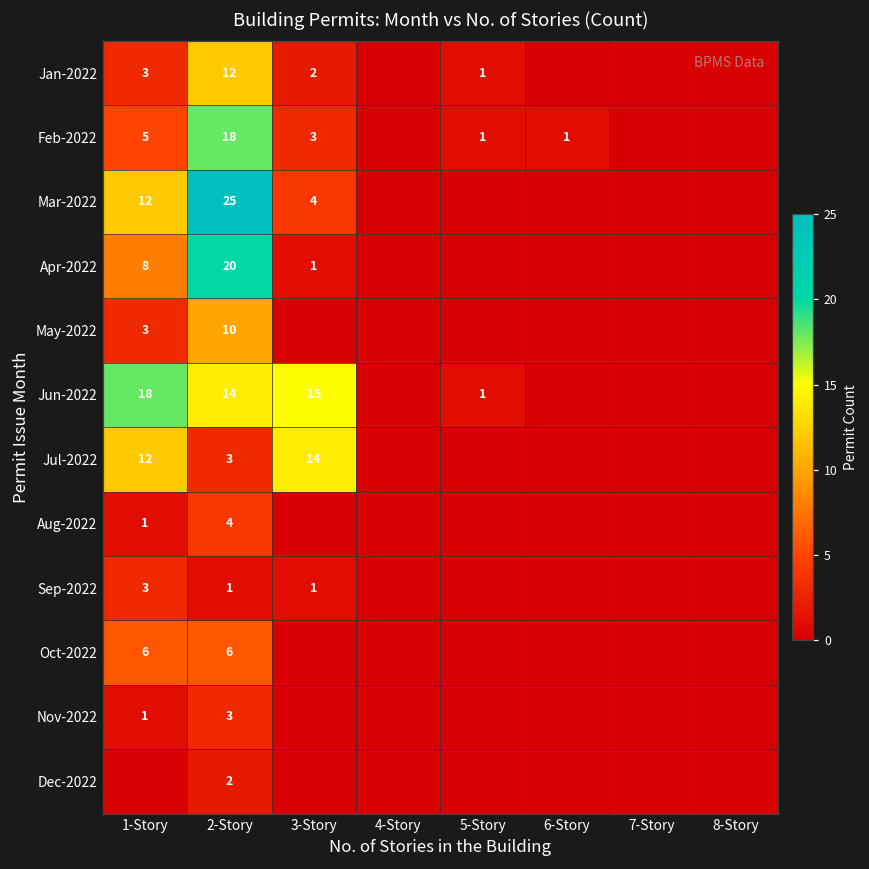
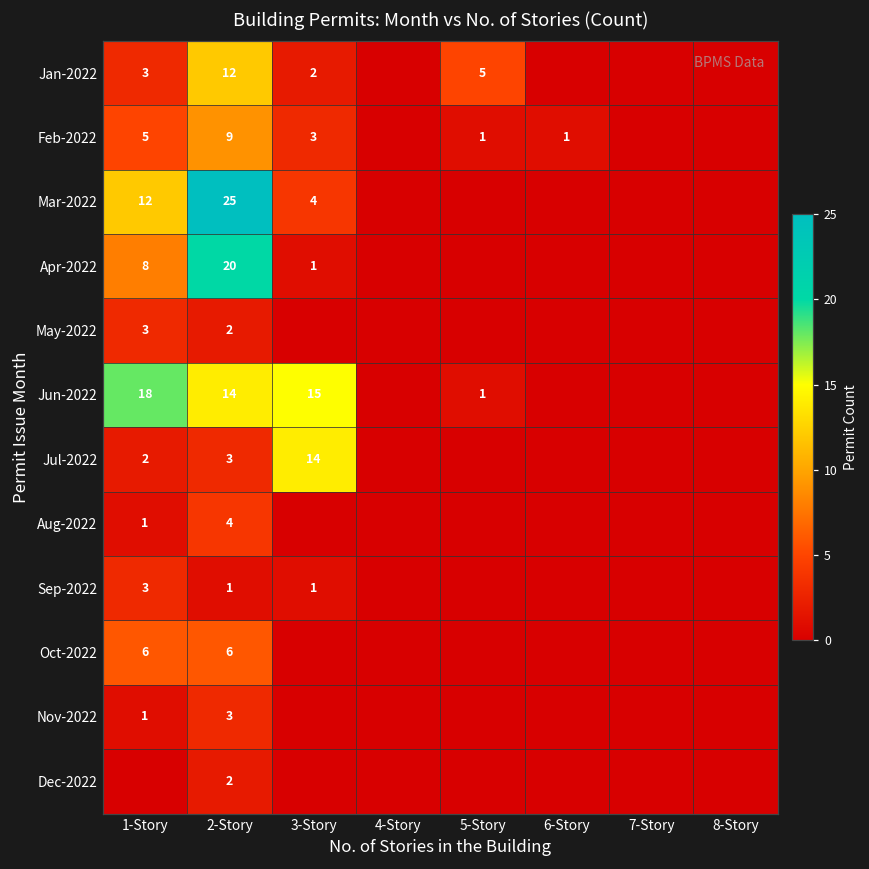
Jan-2022, 5-Story: 1 -> 5
Feb-2022, 2-Story: 18 -> 9
May-2022, 2-Story: 10 -> 2
Jul-2022, 1-Story: 12 -> 2
